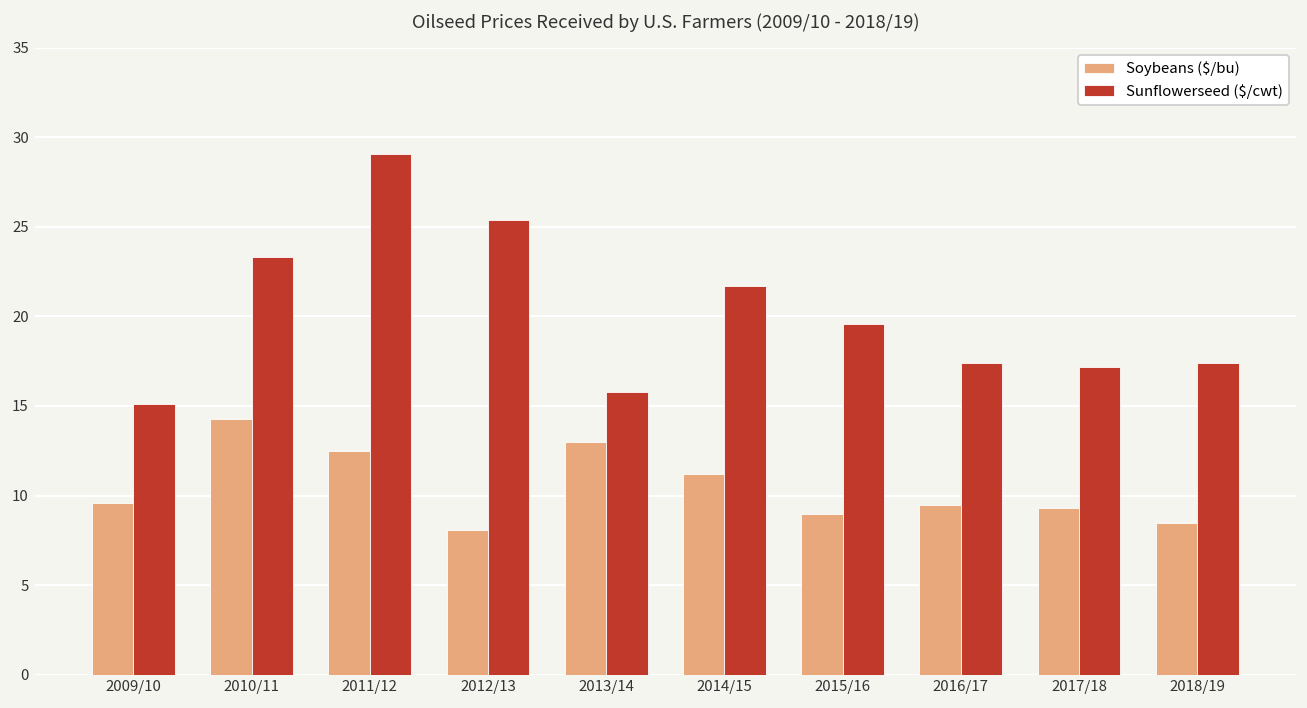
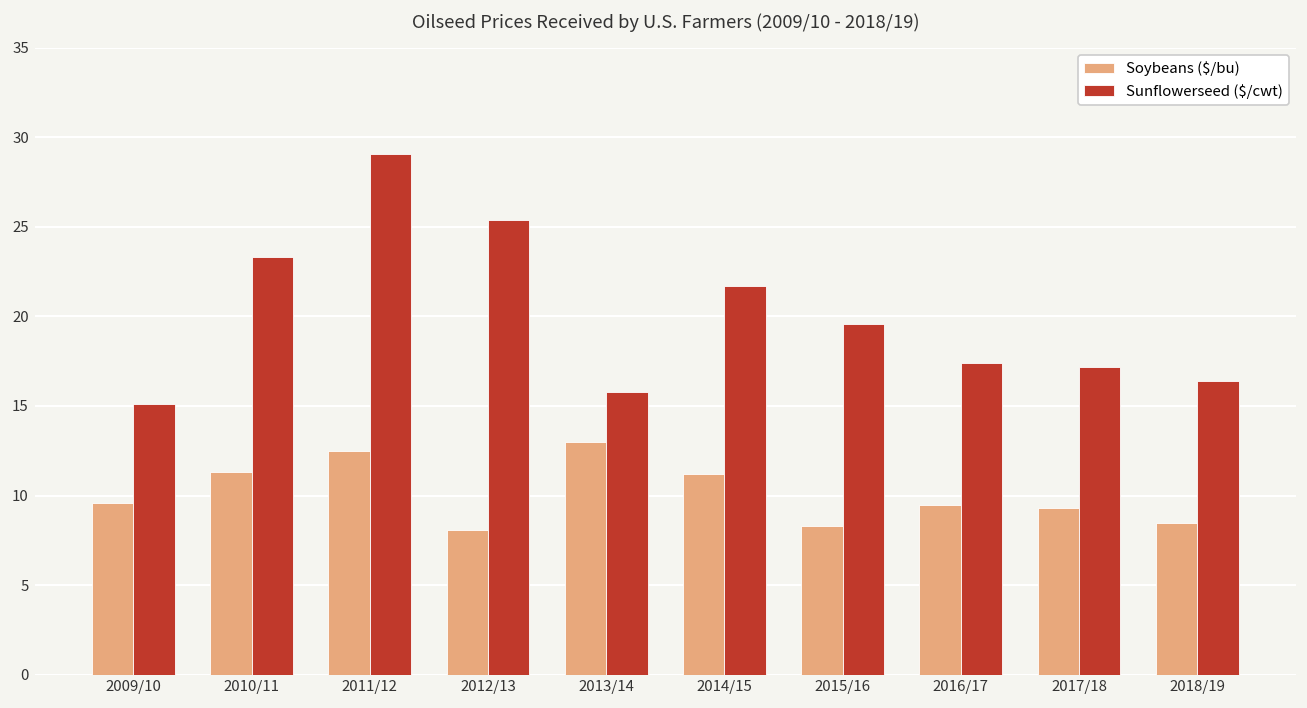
Soybeans ($/bu), 2010/11: 14.3 -> 11.3
Soybeans ($/bu), 2015/16: 9.0 -> 8.3
Sunflowerseed ($/cwt), 2018/19: 17.4 -> 16.4
